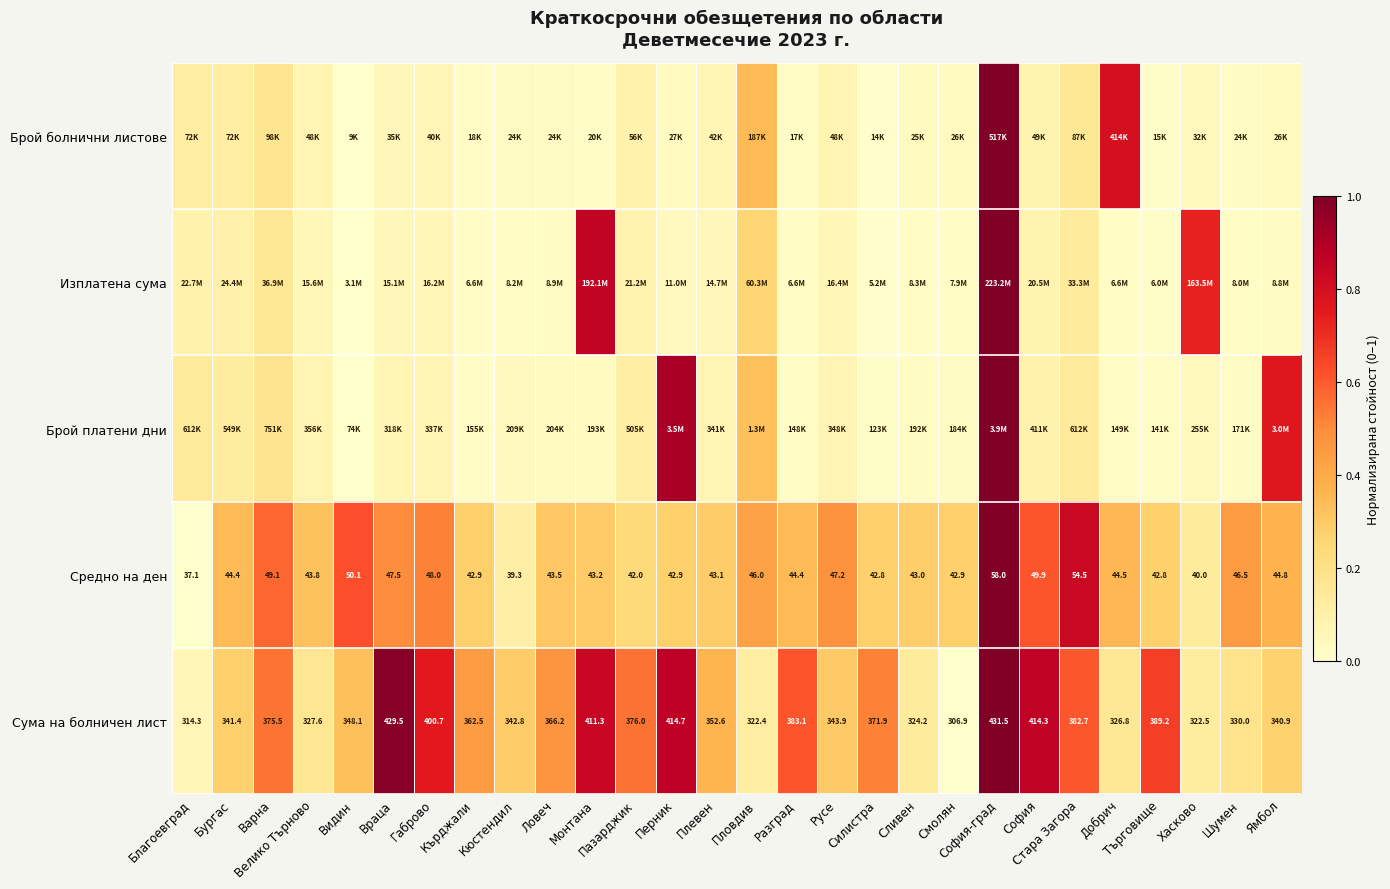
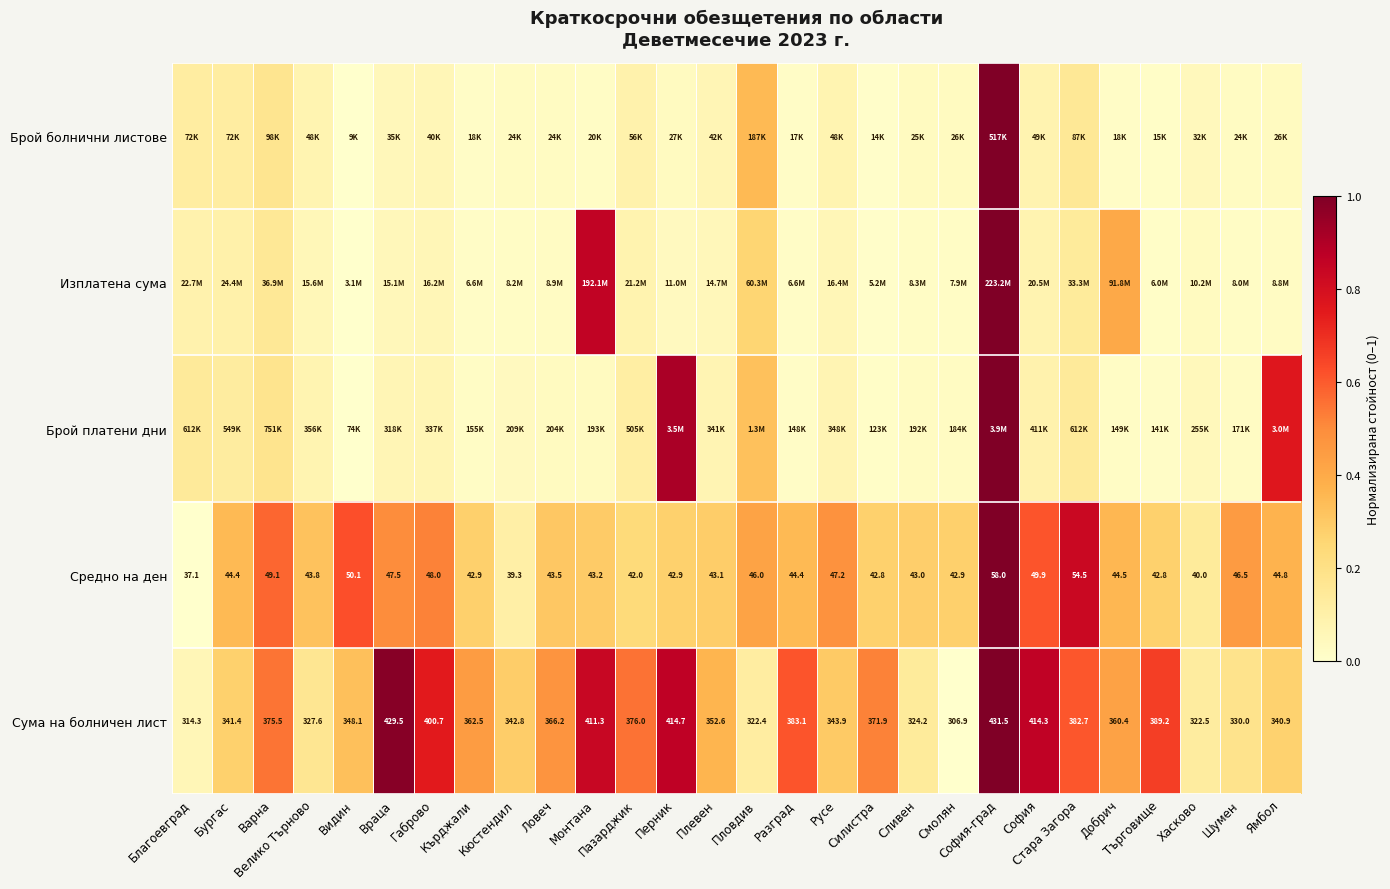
Брой болнични листове, Добрич: 414K -> 18K
Изплатена сума, Добрич: 6.6M -> 91.8M
Изплатена сума, Хасково: 163.5M -> 10.2M
Сума на болничен лист, Добрич: 326.8 -> 360.4
